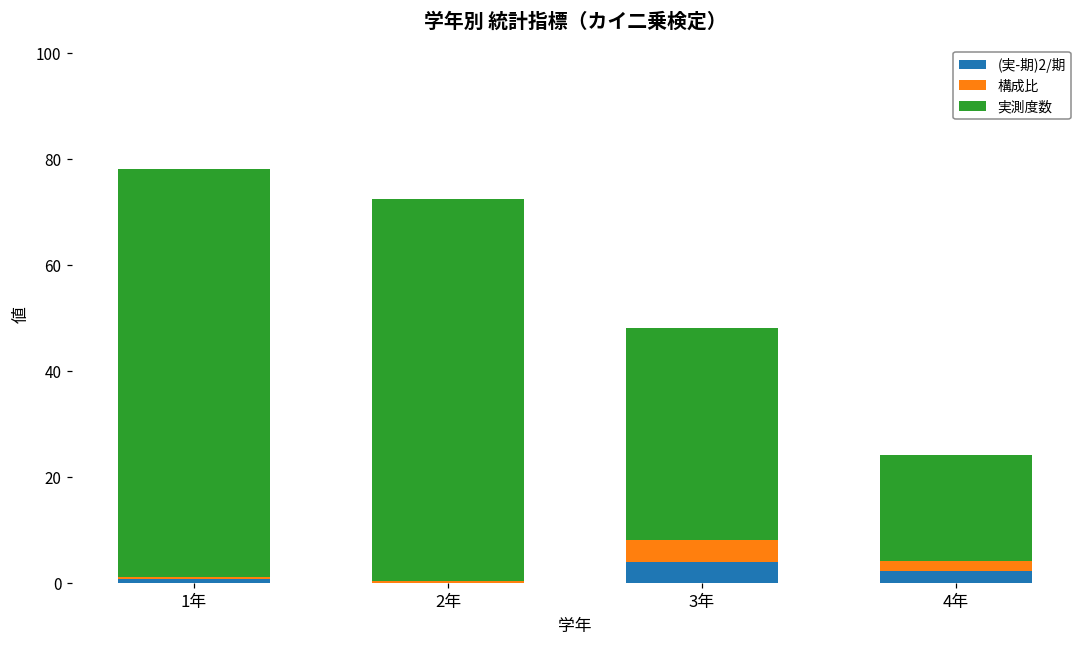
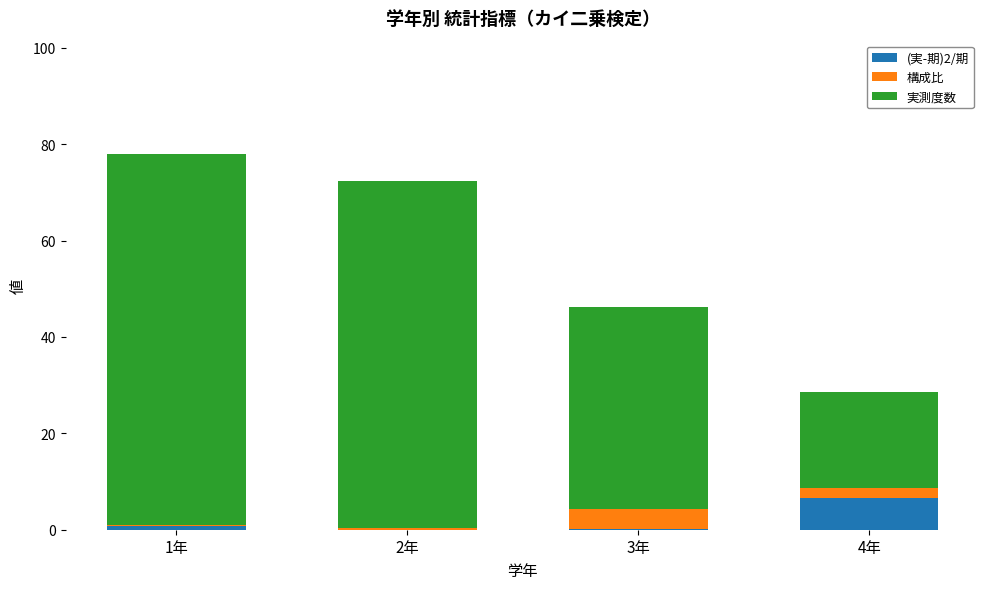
(実-期)2/期, 3年: 4 -> 0
実測度数, 3年: 40 -> 42
(実-期)2/期, 4年: 2 -> 7
